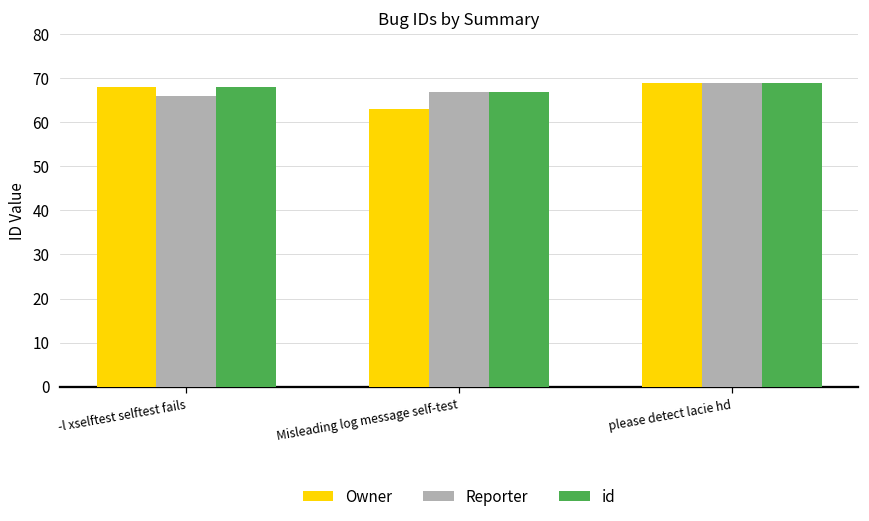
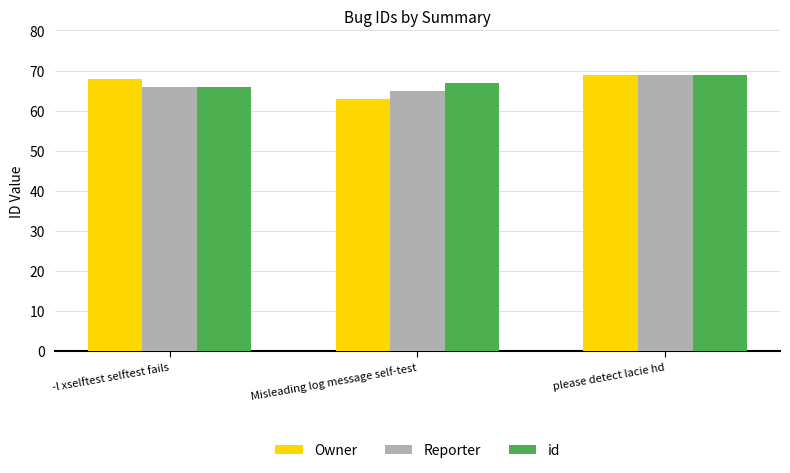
id, -l xselftest selftest fails: 68 -> 66
Reporter, Misleading log message self-test: 67 -> 65
